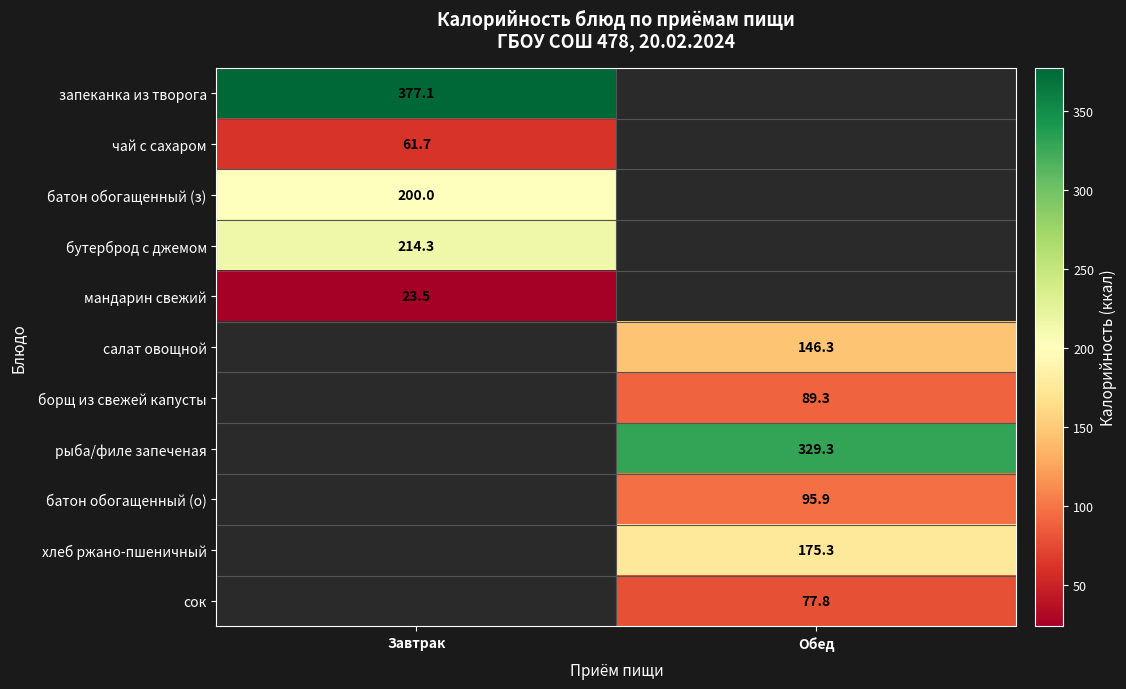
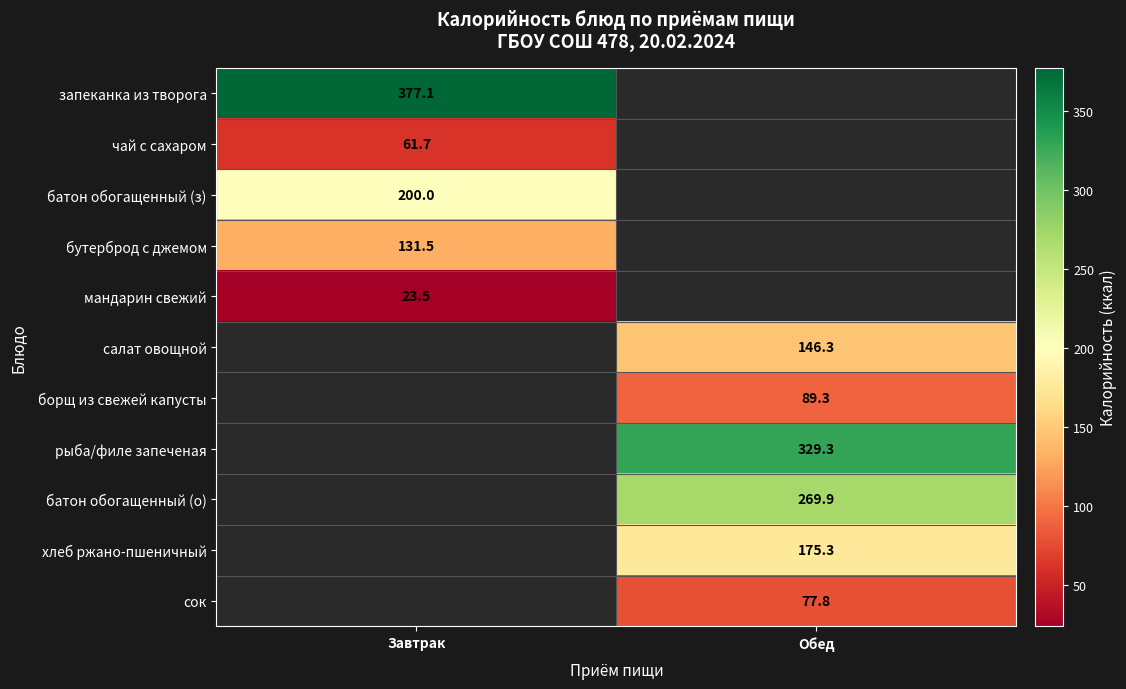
бутерброд с джемом, Завтрак: 214.3 -> 131.5
батон обогащенный (о), Обед: 95.9 -> 269.9
